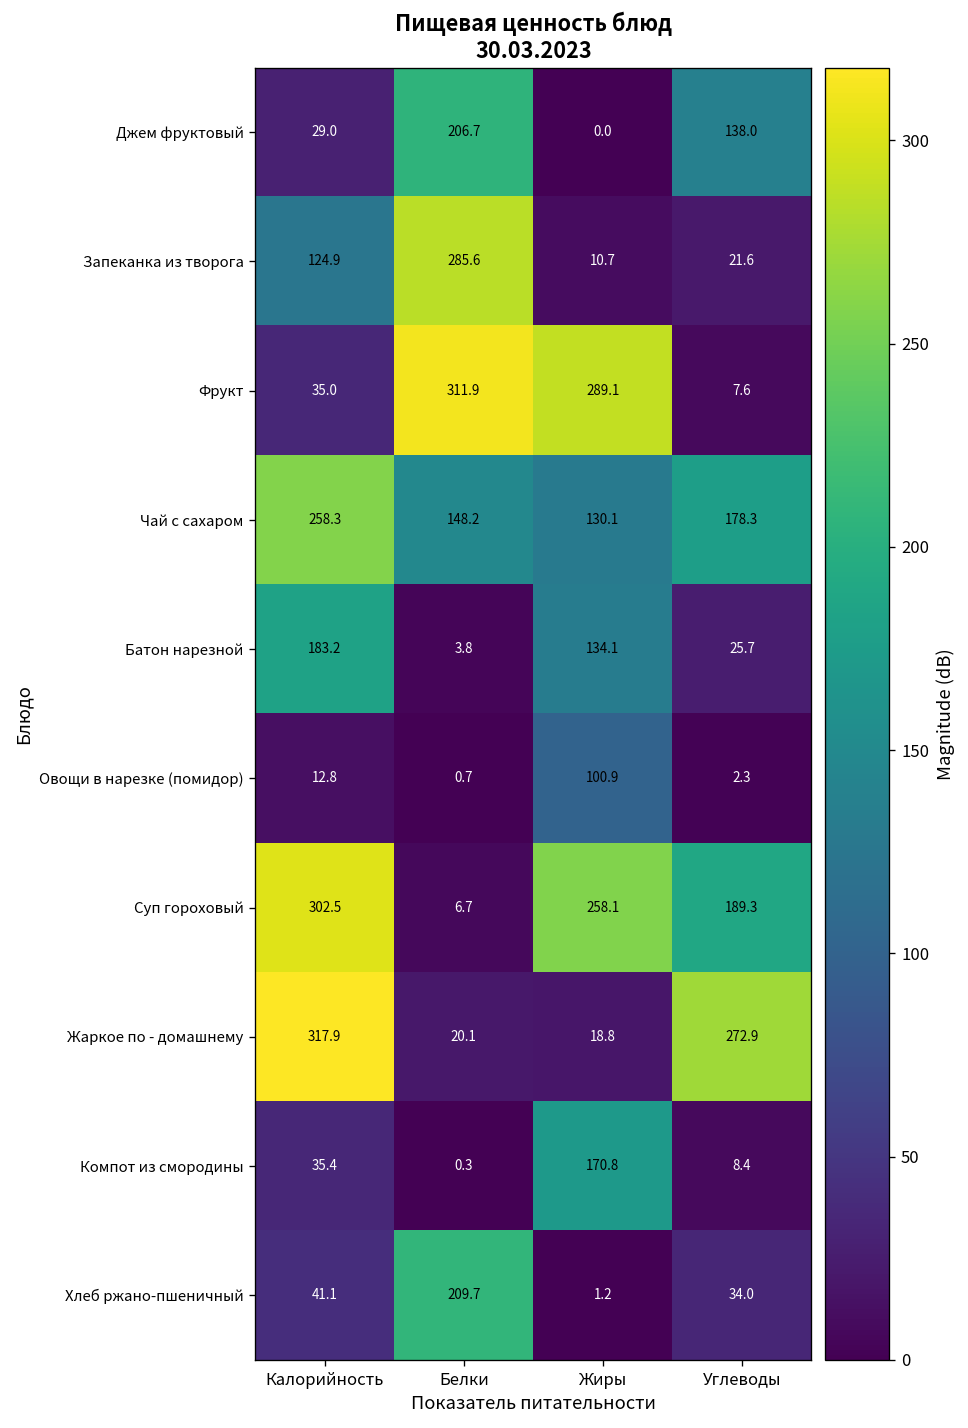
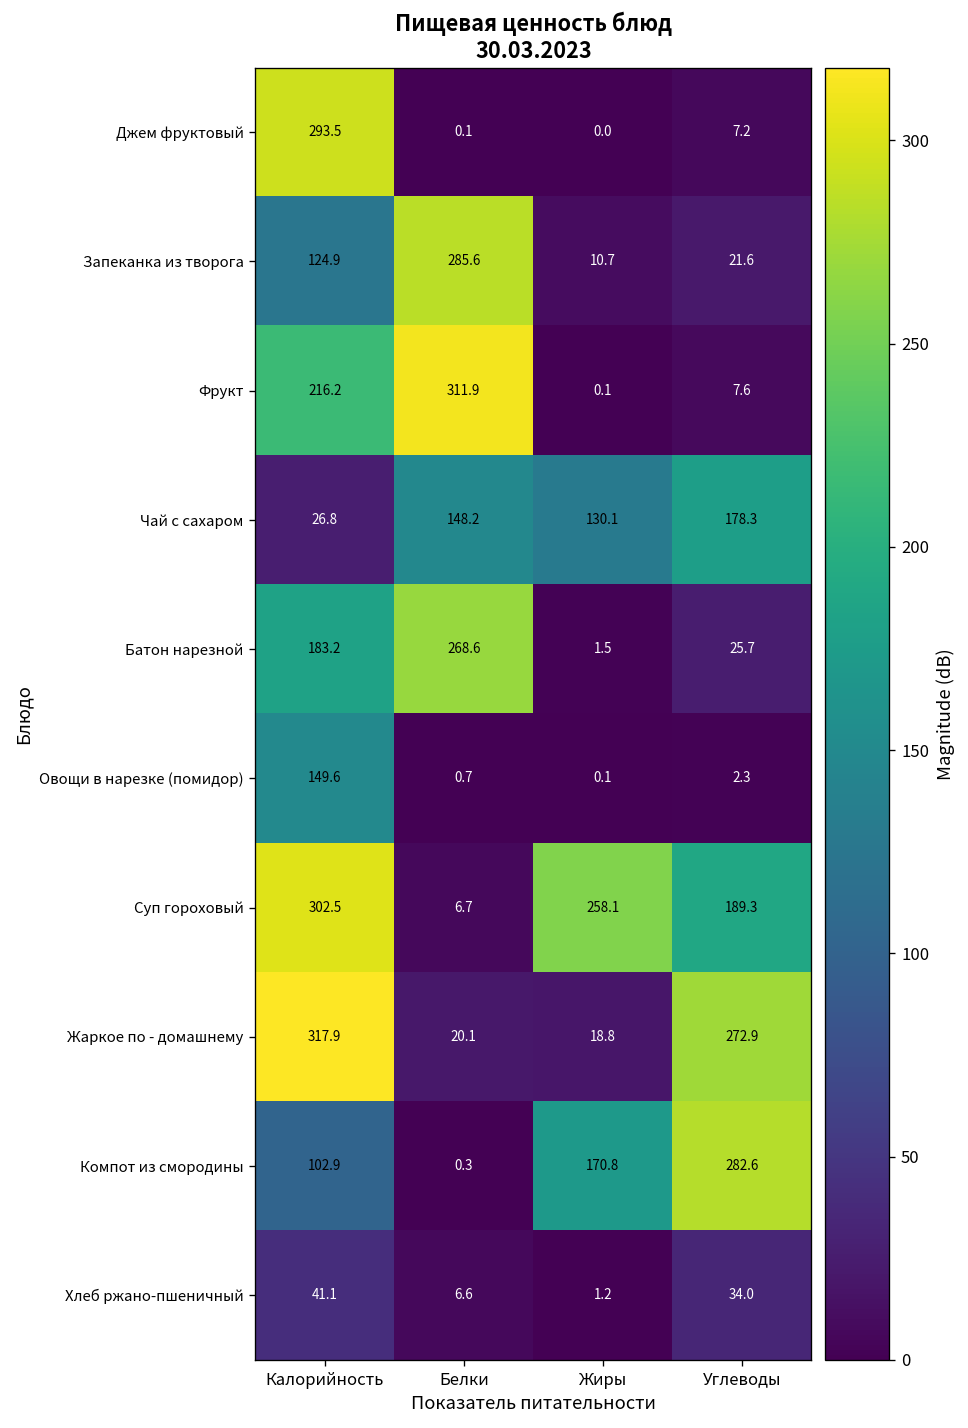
Джем фруктовый, Калорийность: 29.0 -> 293.5
Джем фруктовый, Белки: 206.7 -> 0.1
Джем фруктовый, Углеводы: 138.0 -> 7.2
Фрукт, Калорийность: 35.0 -> 216.2
Фрукт, Жиры: 289.1 -> 0.1
Чай с сахаром, Калорийность: 258.3 -> 26.8
Батон нарезной, Белки: 3.8 -> 268.6
Батон нарезной, Жиры: 134.1 -> 1.5
Овощи в нарезке (помидор), Калорийность: 12.8 -> 149.6
Овощи в нарезке (помидор), Жиры: 100.9 -> 0.1
Компот из смородины, Калорийность: 35.4 -> 102.9
Компот из смородины, Углеводы: 8.4 -> 282.6
Хлеб ржано-пшеничный, Белки: 209.7 -> 6.6
